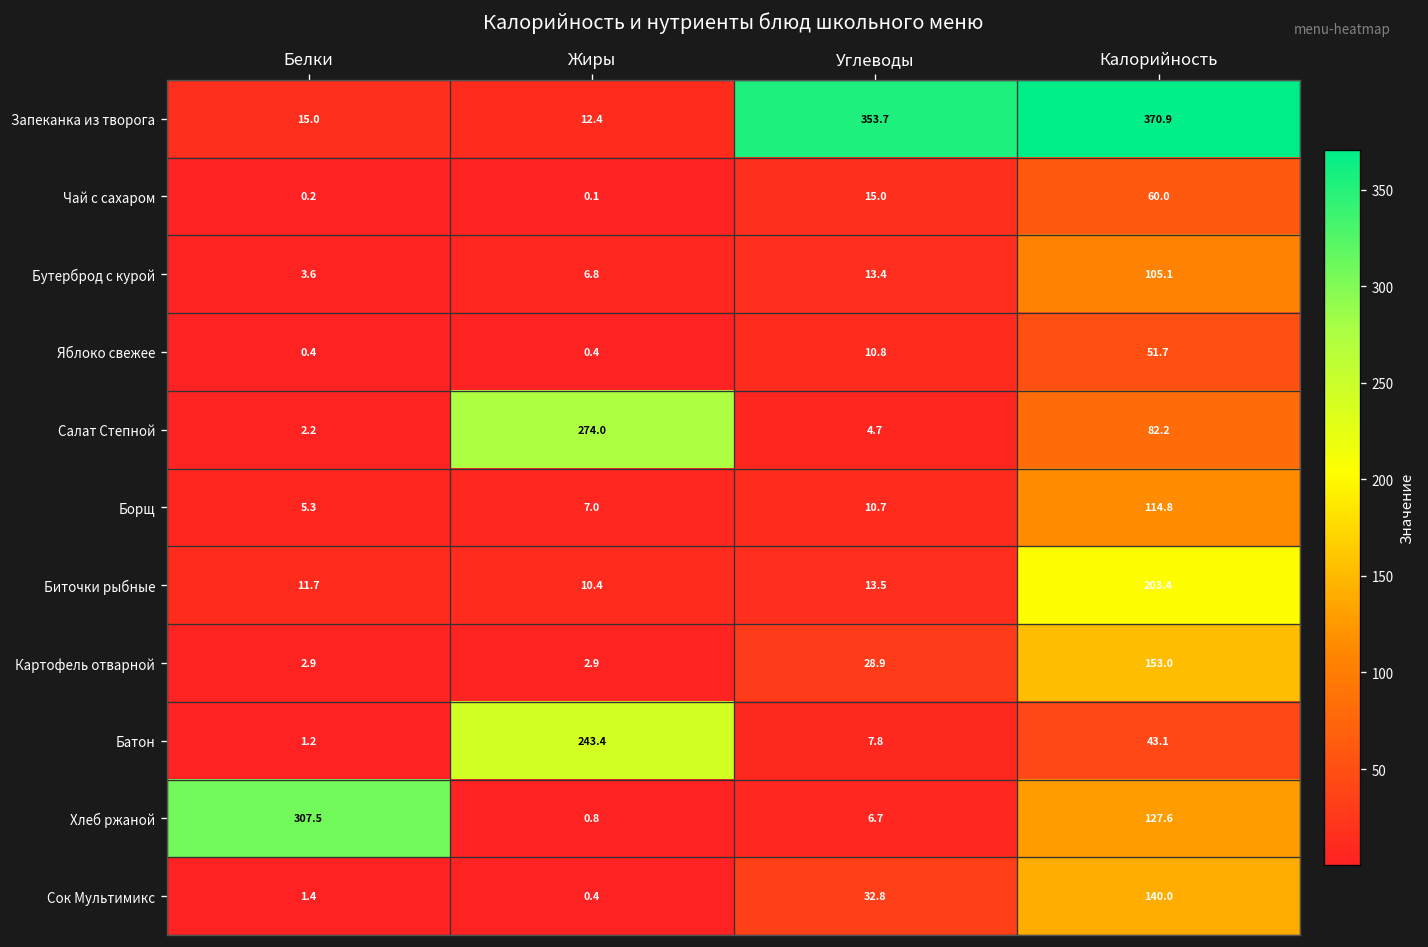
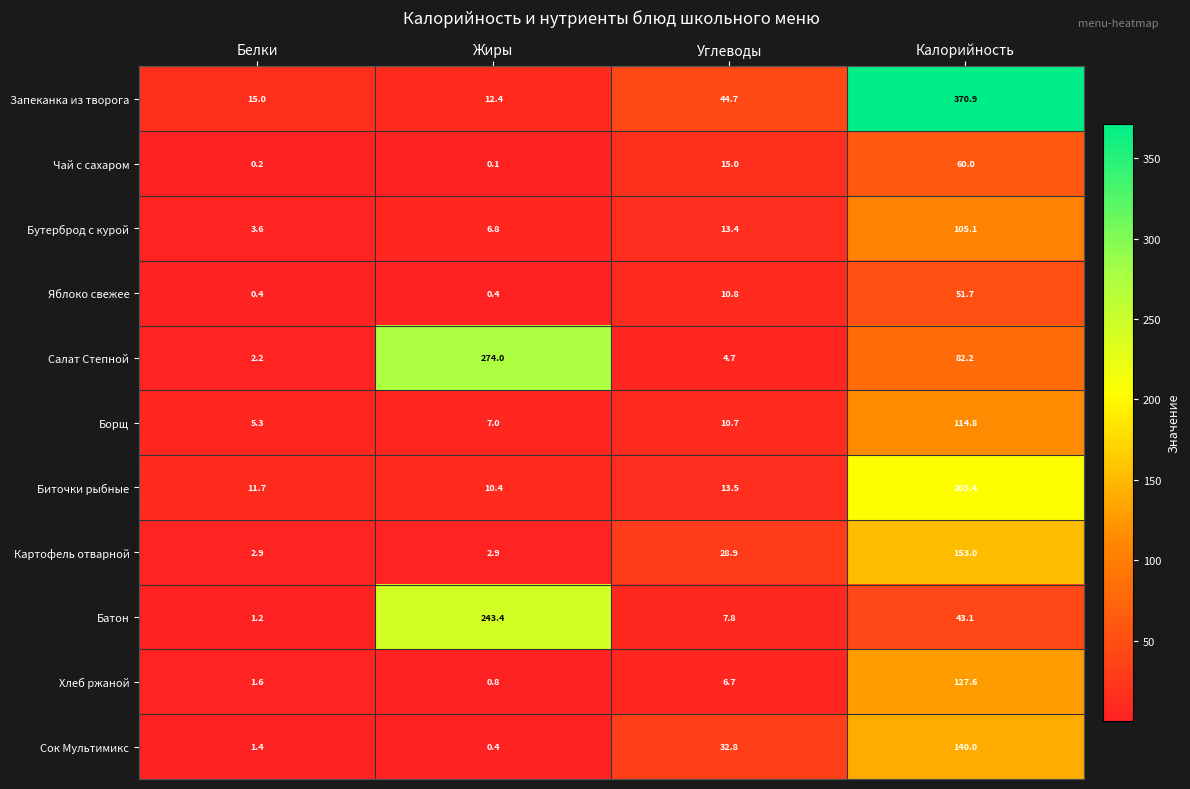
Запеканка из творога, Углеводы: 353.7 -> 44.7
Хлеб ржаной, Белки: 307.5 -> 1.6
